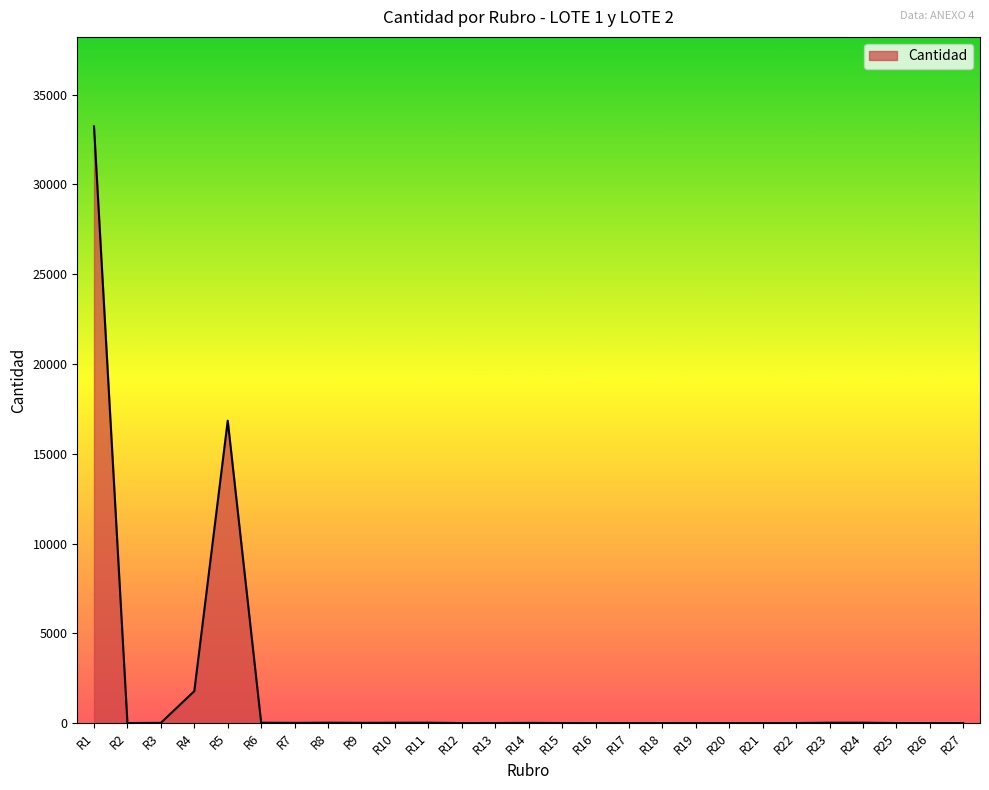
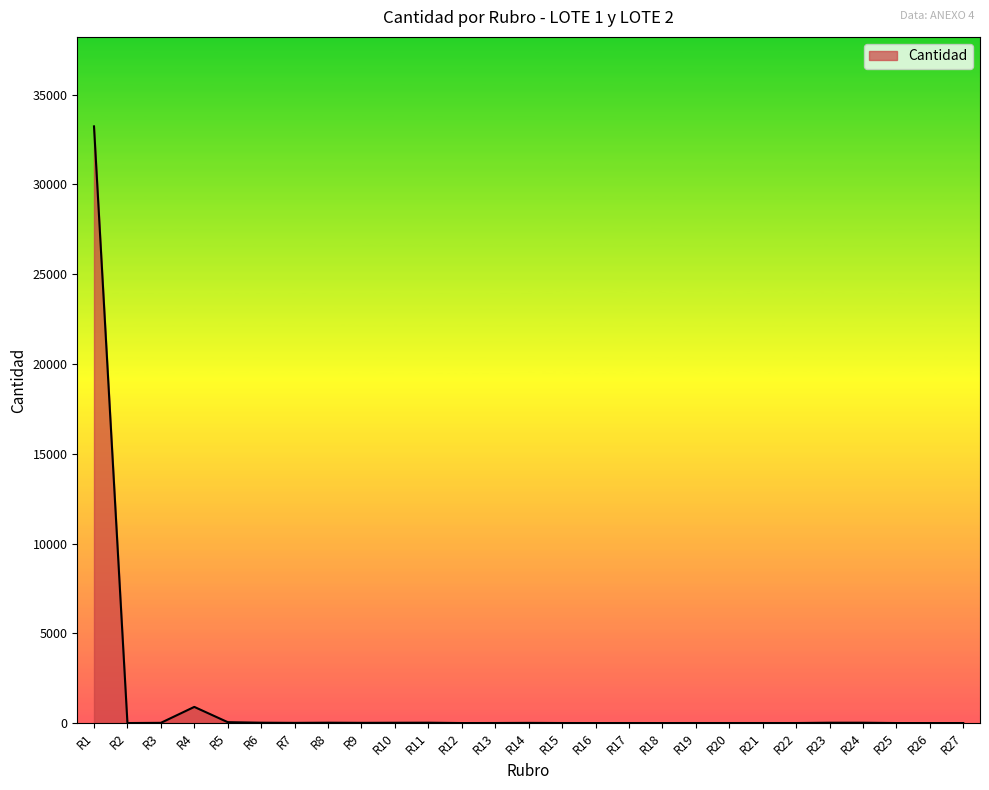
R4: 1800 -> 900
R5: 16800 -> 100
